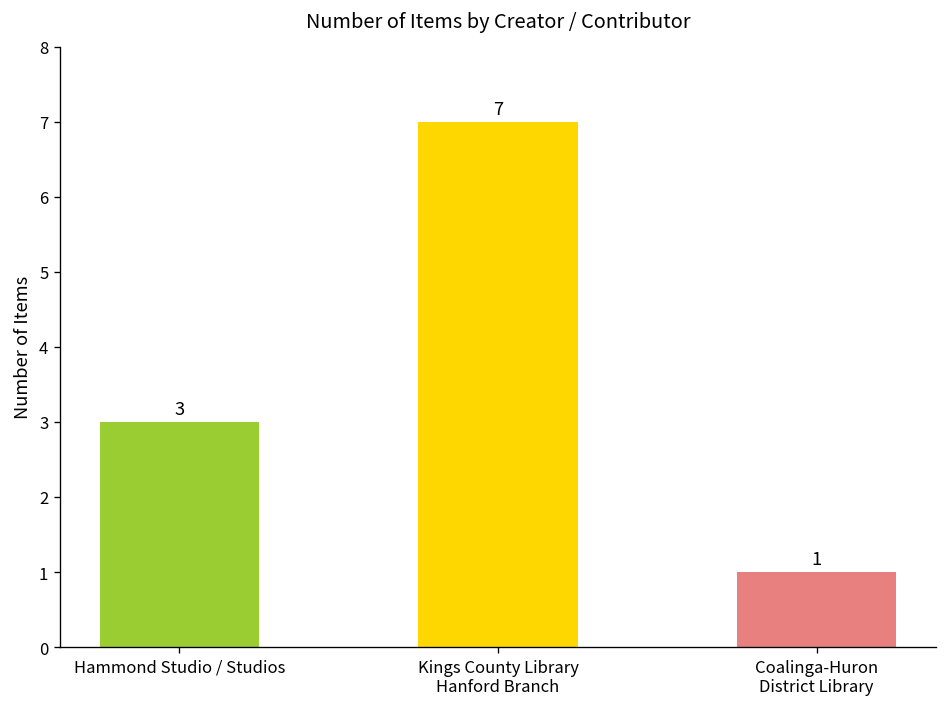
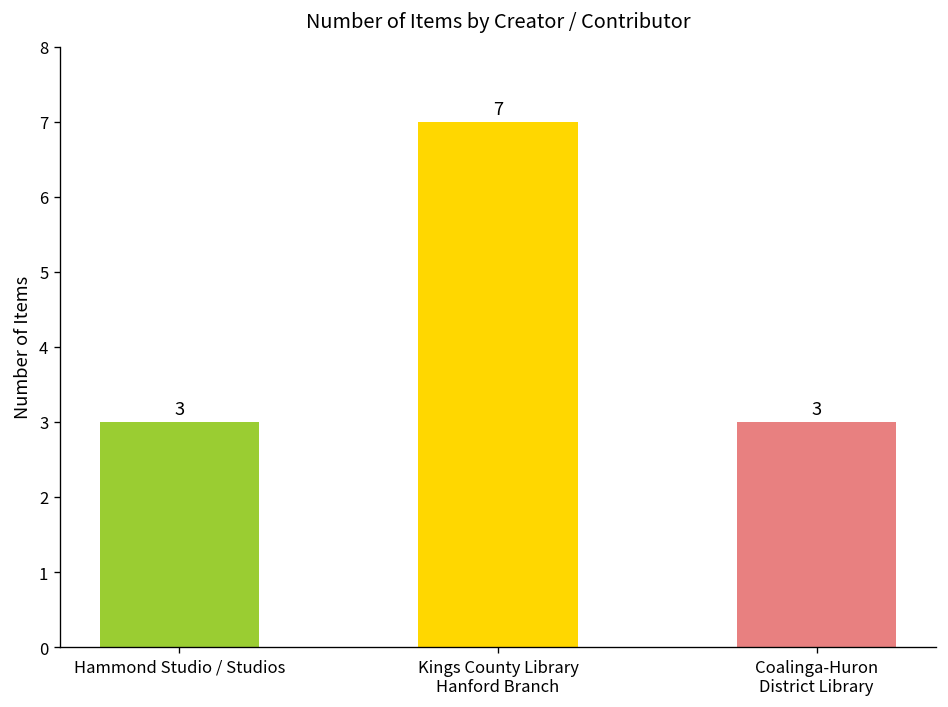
Coalinga-Huron District Library: 1 -> 3
